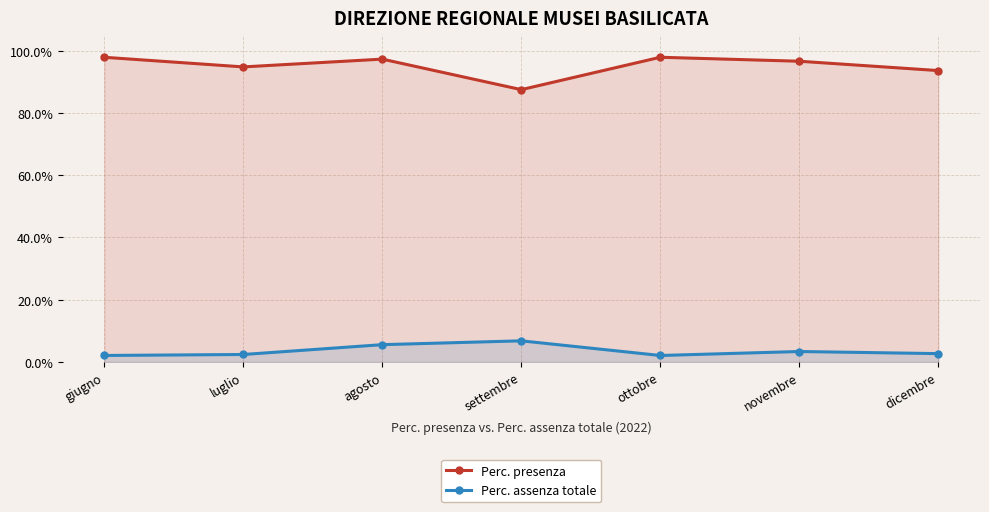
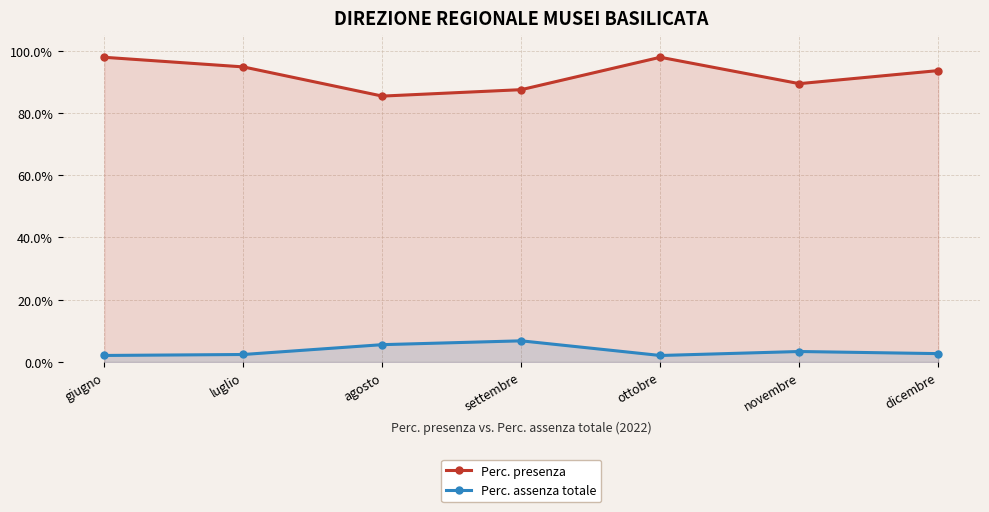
Perc. presenza, agosto: 97% -> 85%
Perc. presenza, novembre: 97% -> 89%
